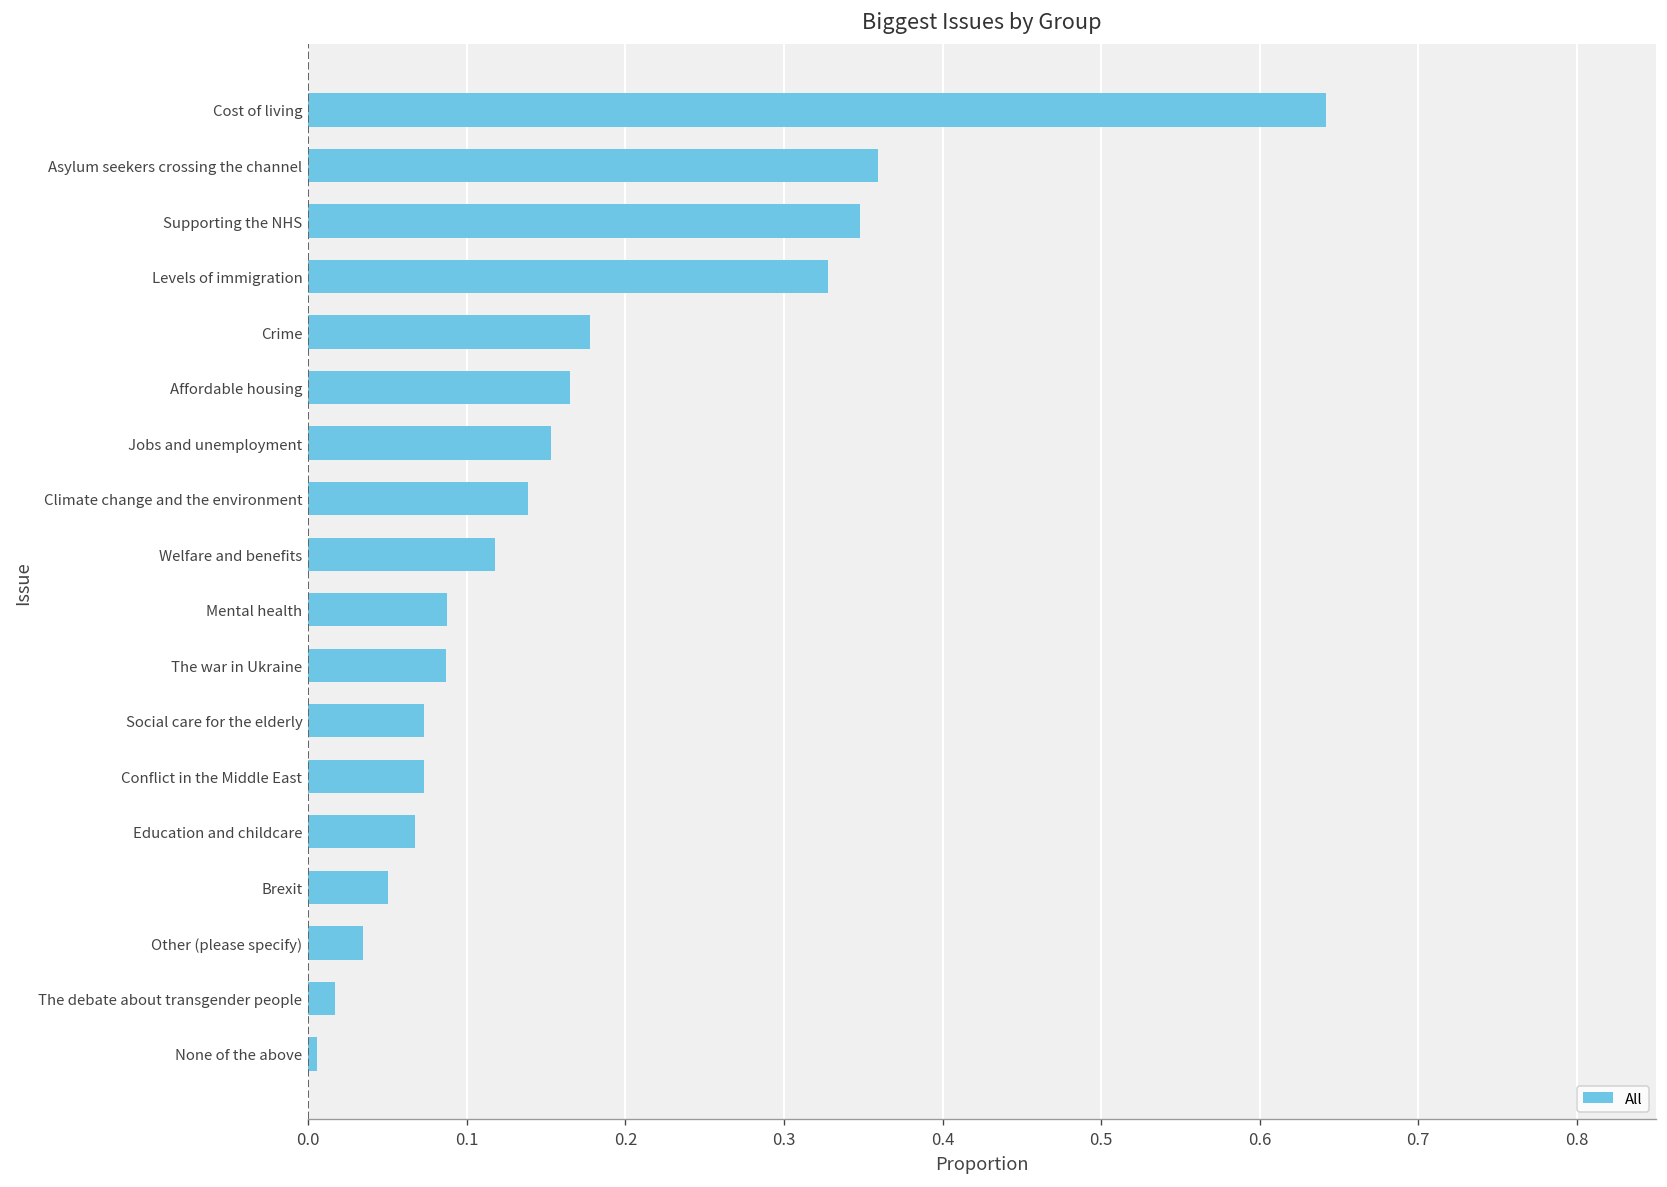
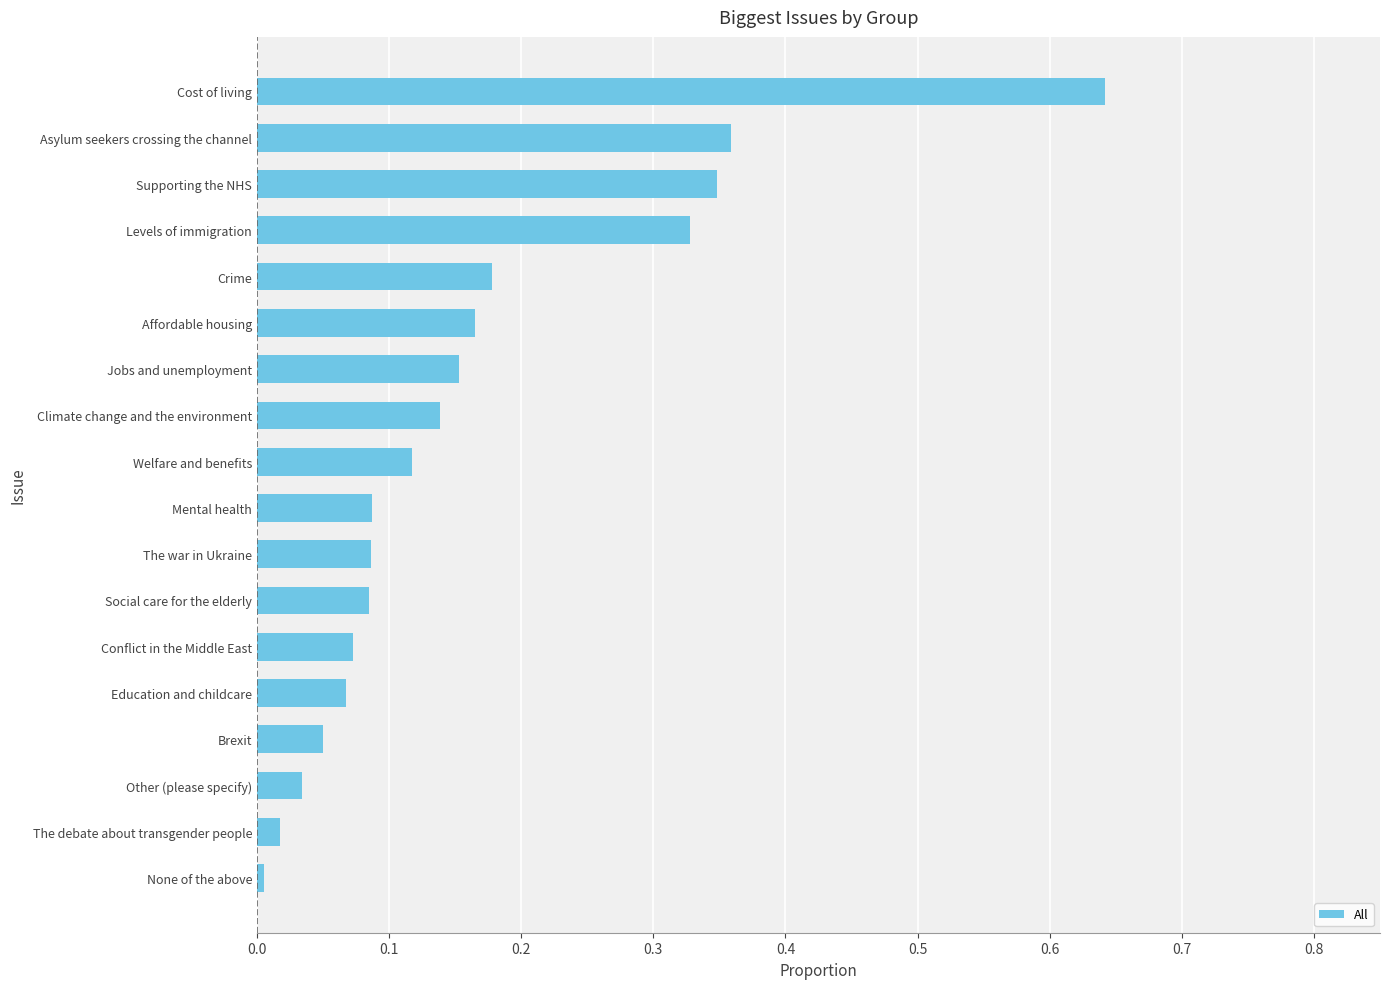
Social care for the elderly: 0.073 -> 0.085
